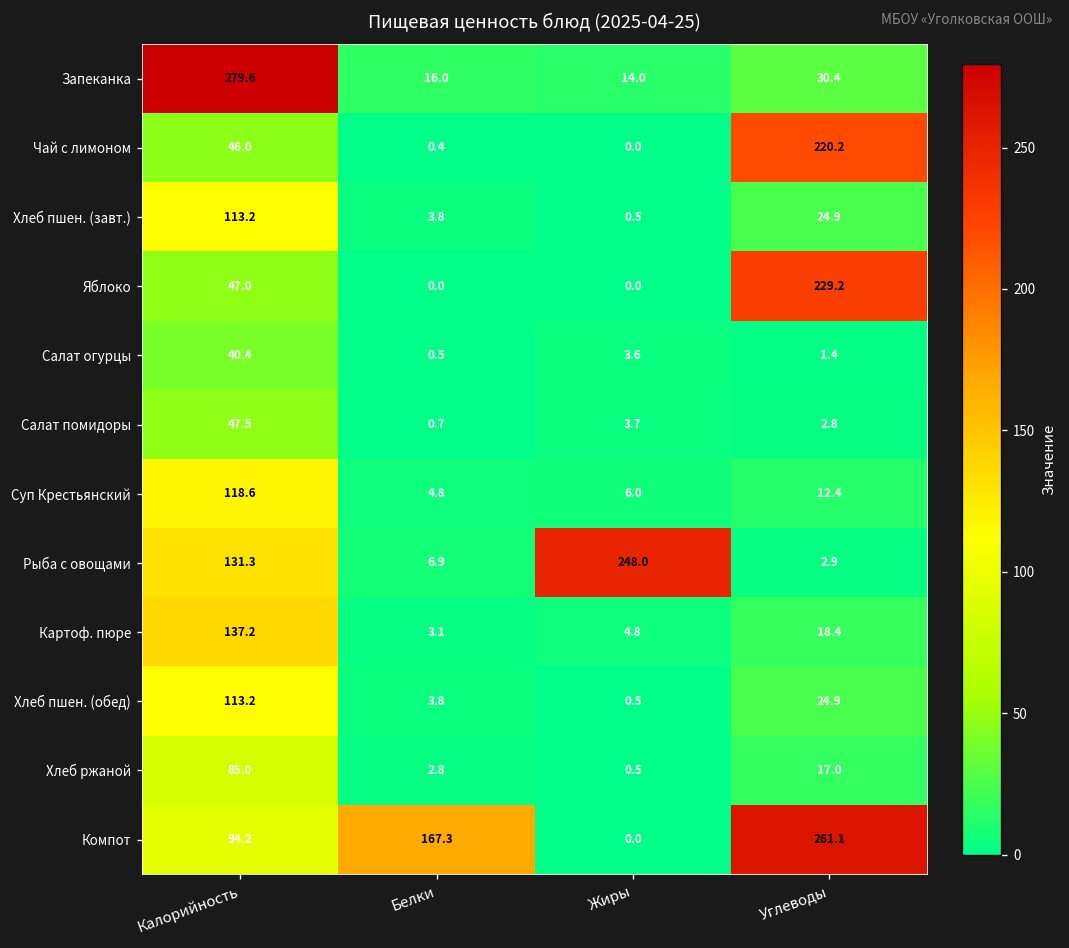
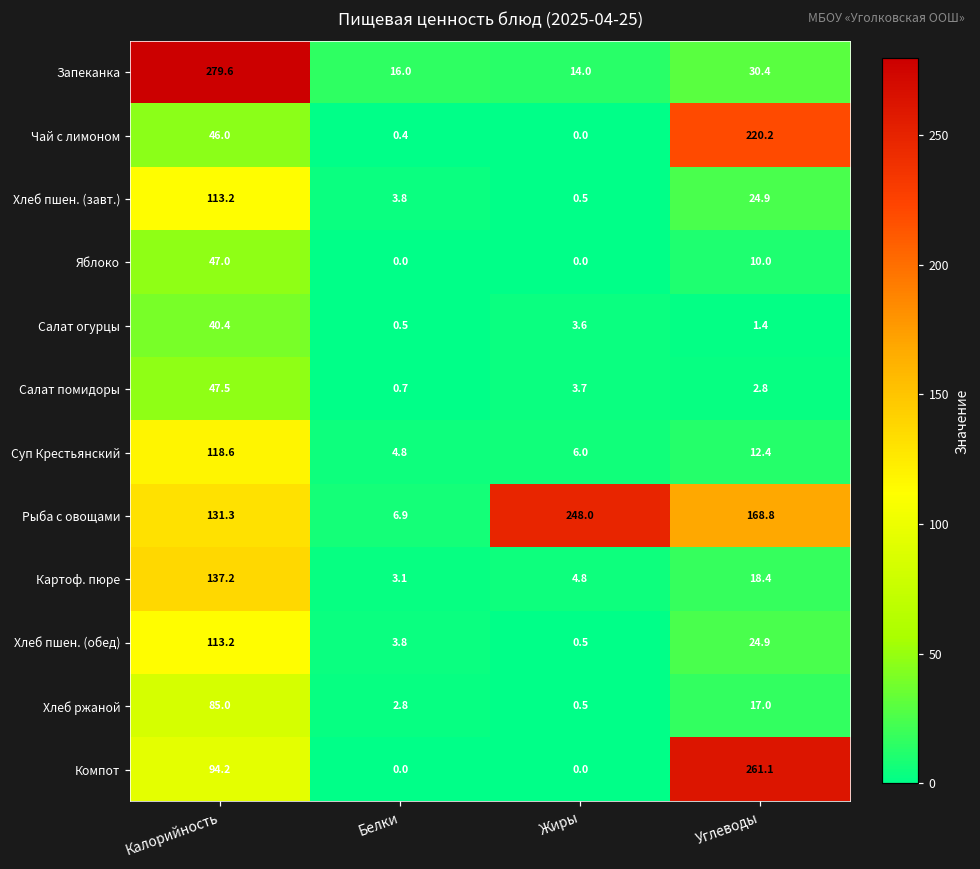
Яблоко, Углеводы: 229.2 -> 10.0
Рыба с овощами, Углеводы: 2.9 -> 168.8
Компот, Белки: 167.3 -> 0.0
